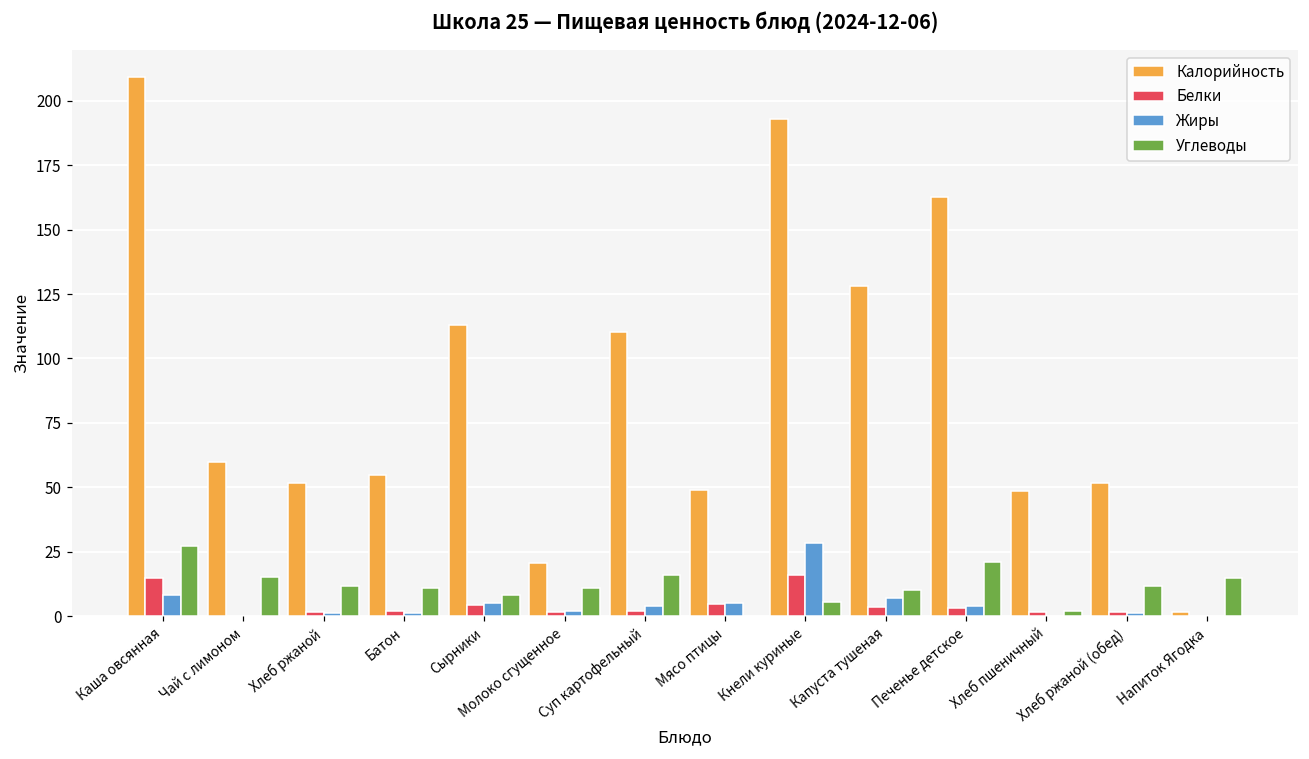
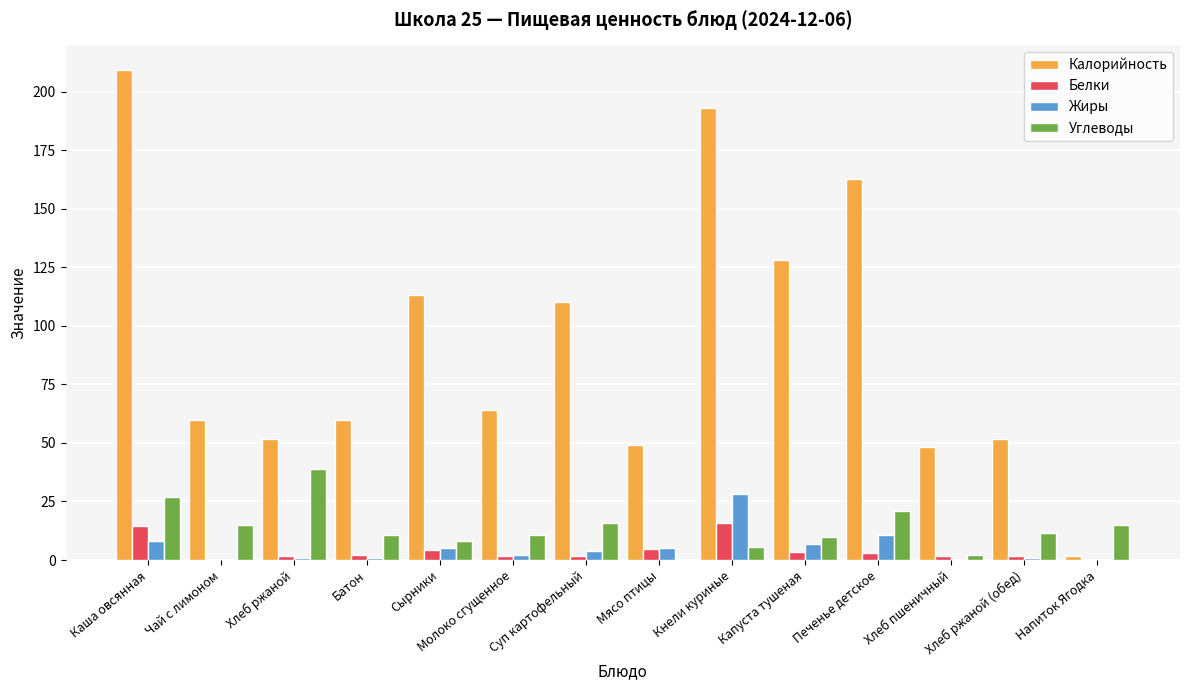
Углеводы, Хлеб ржаной: 12 -> 39
Калорийность, Батон: 55 -> 60
Калорийность, Молоко сгущенное: 20 -> 64
Жиры, Печенье детское: 4 -> 11
